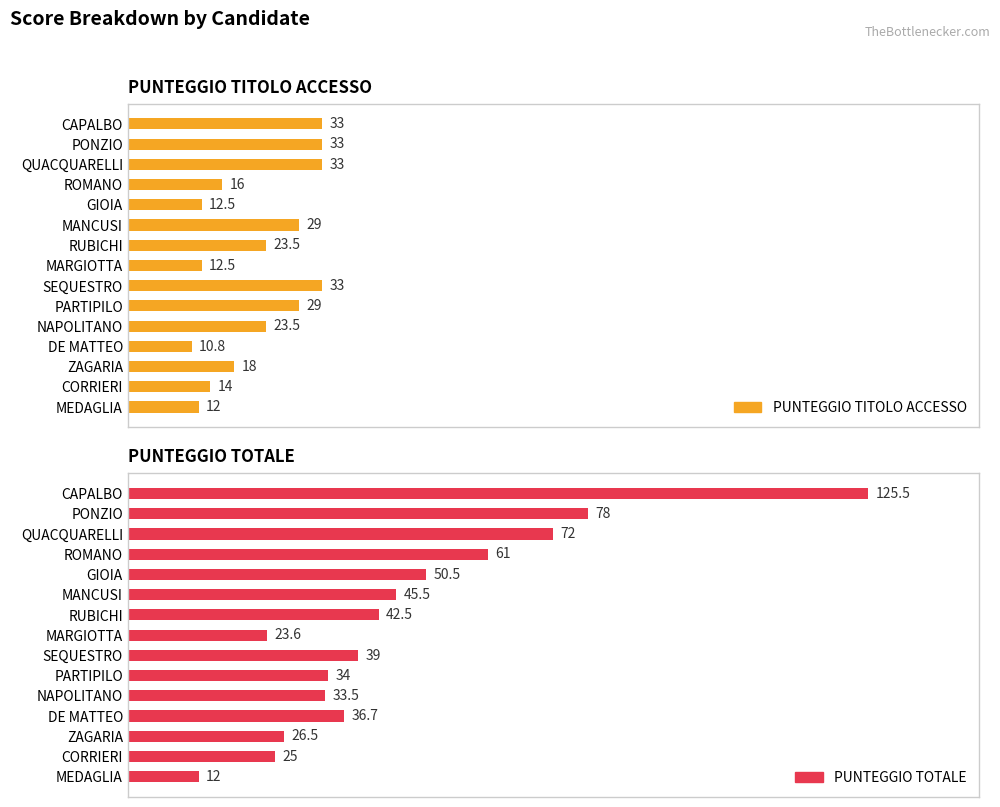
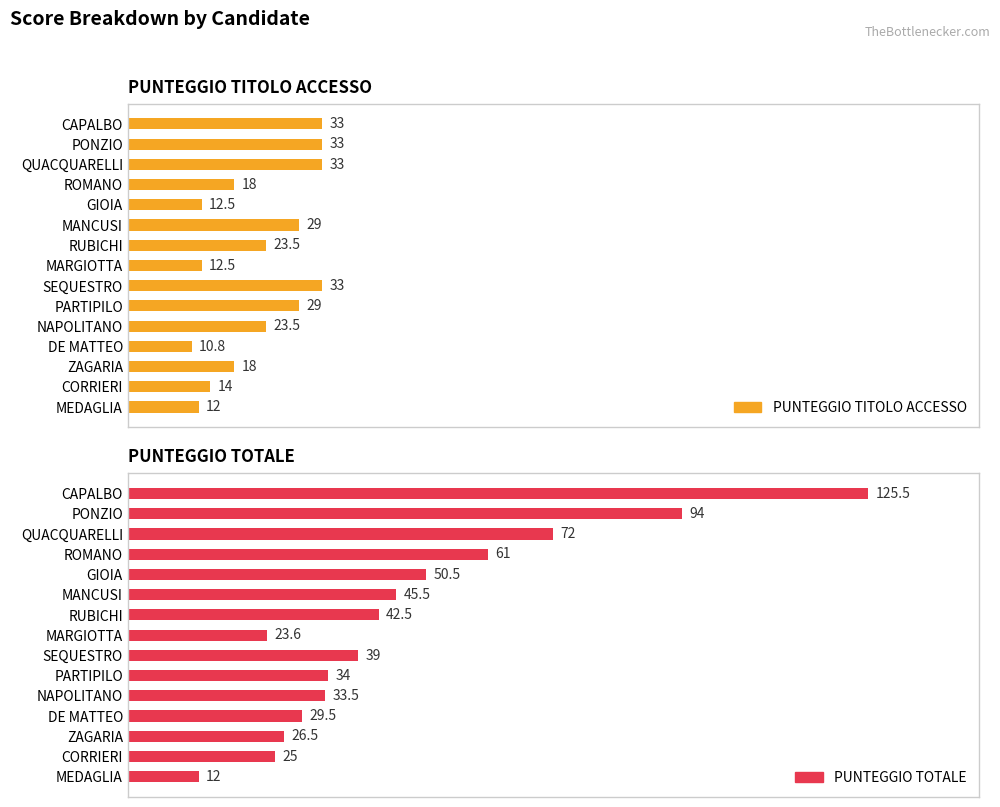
PUNTEGGIO TITOLO ACCESSO, ROMANO: 16 -> 18
PUNTEGGIO TOTALE, PONZIO: 78 -> 94
PUNTEGGIO TOTALE, DE MATTEO: 36.7 -> 29.5
